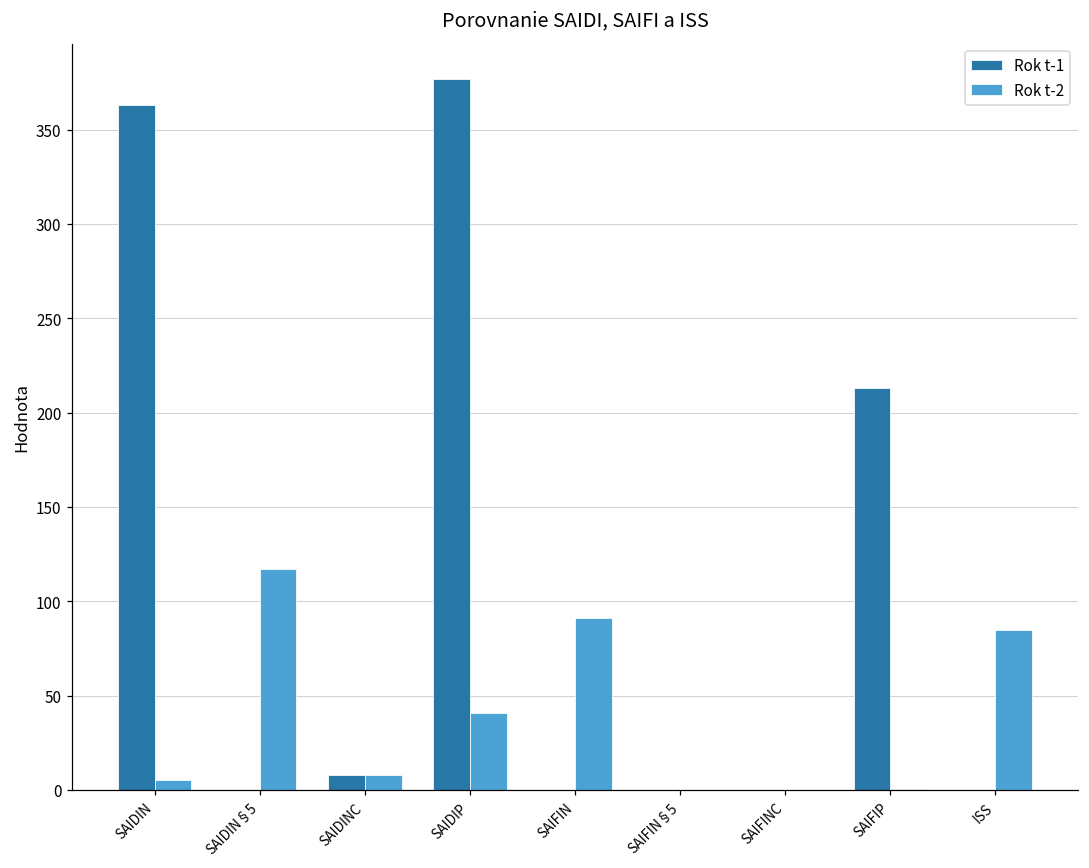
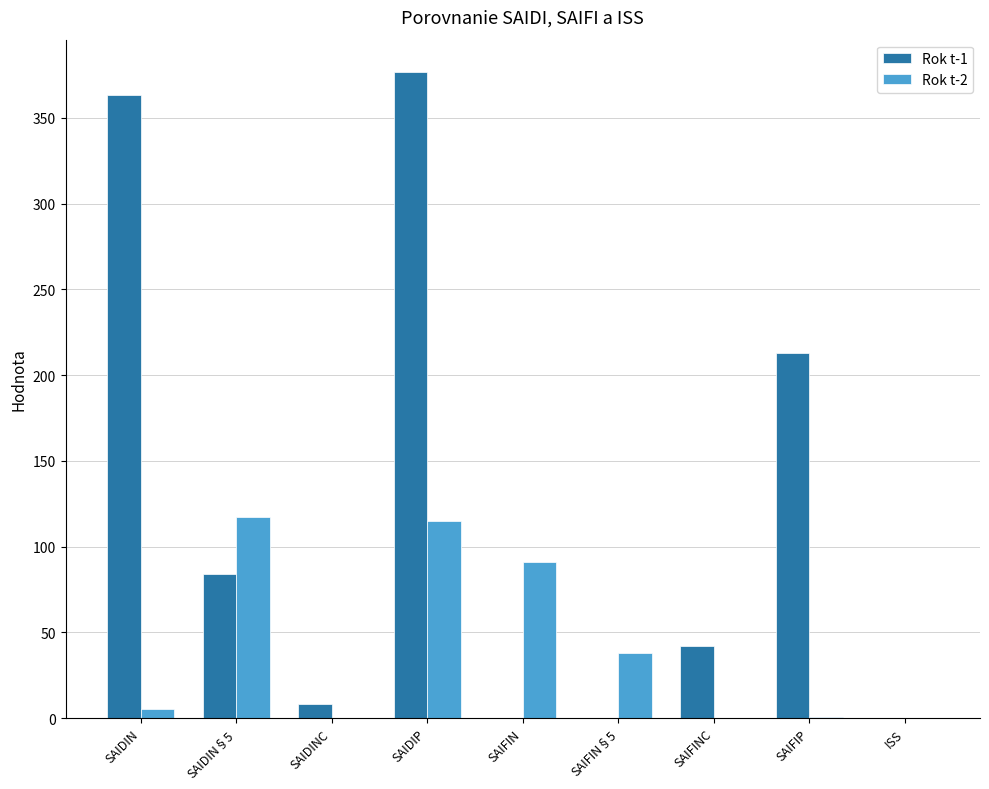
Rok t-1, SAIDIN§5: 0 -> 84
Rok t-2, SAIDINC: 8 -> 0
Rok t-2, SAIDIP: 41 -> 115
Rok t-2, SAIFIN§5: 0 -> 38
Rok t-1, SAIFINC: 0 -> 42
Rok t-2, ISS: 85 -> 0
